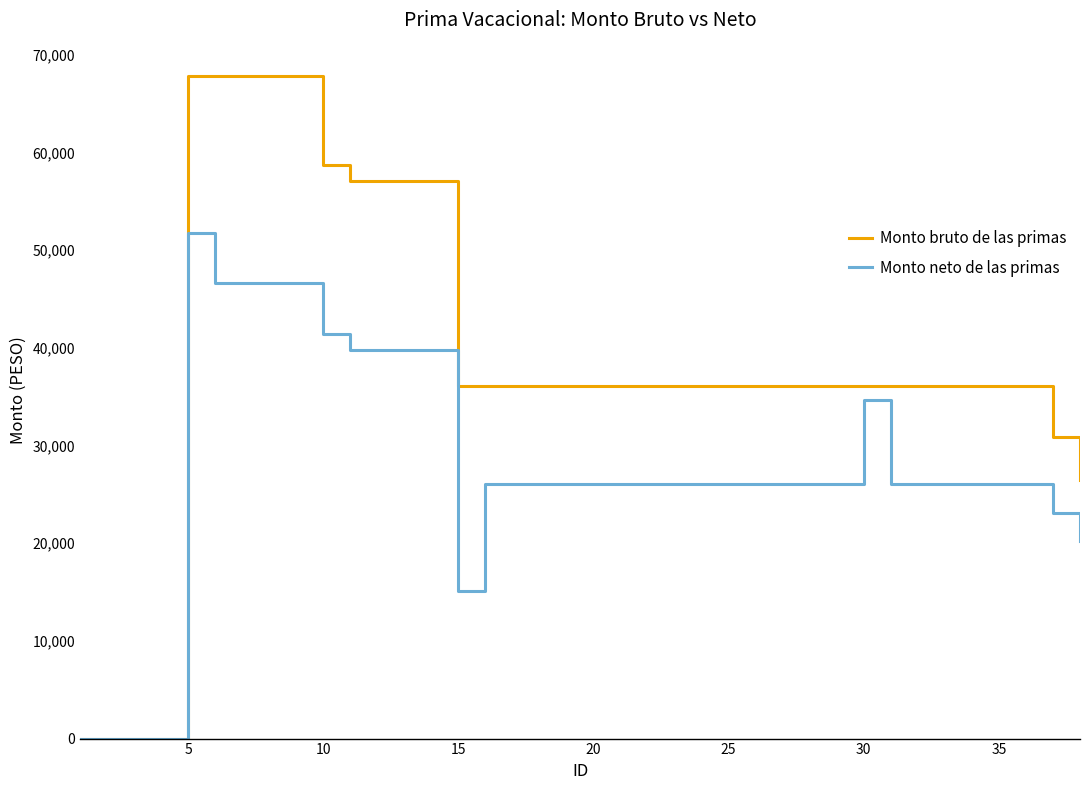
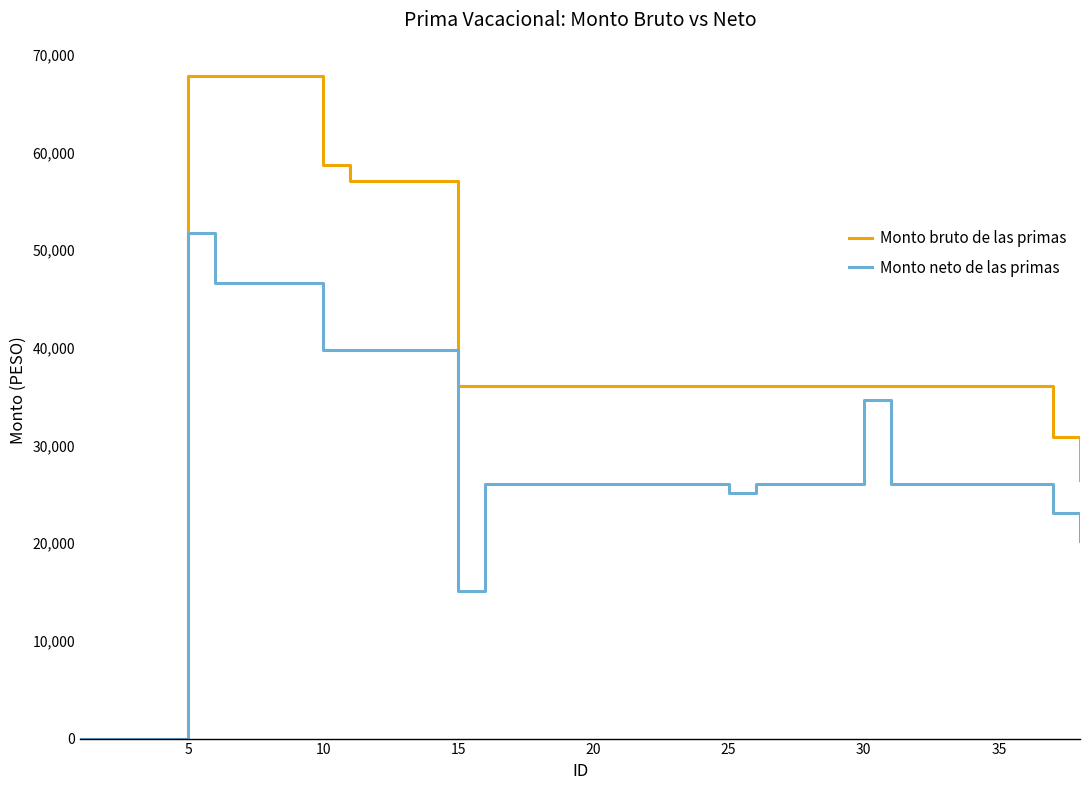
Monto neto de las primas, 10: 41,000 -> 40,000
Monto neto de las primas, 25: 26,000 -> 25,000
